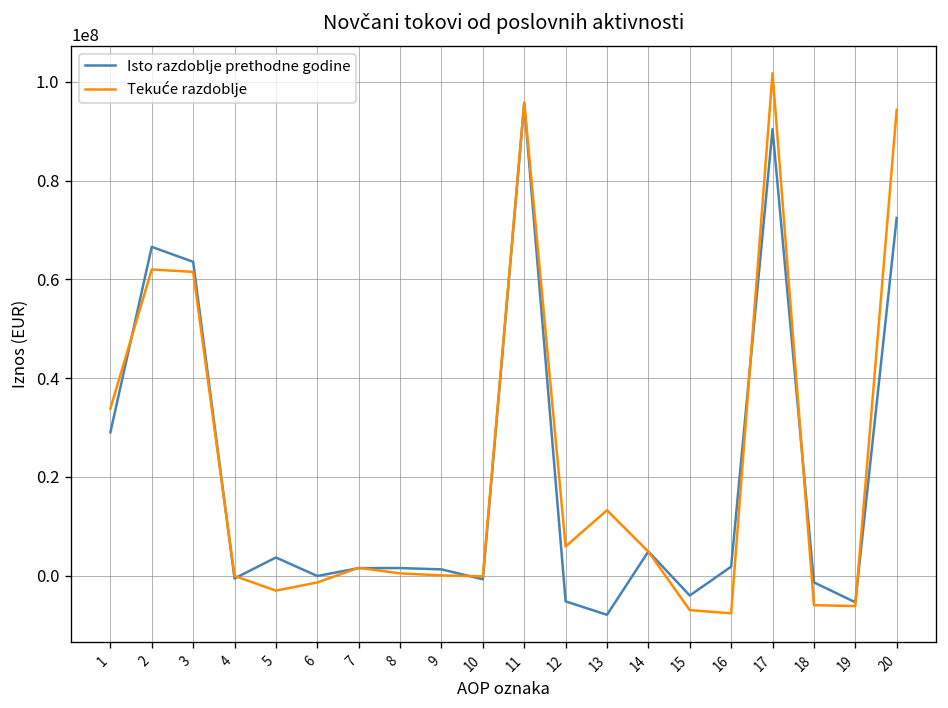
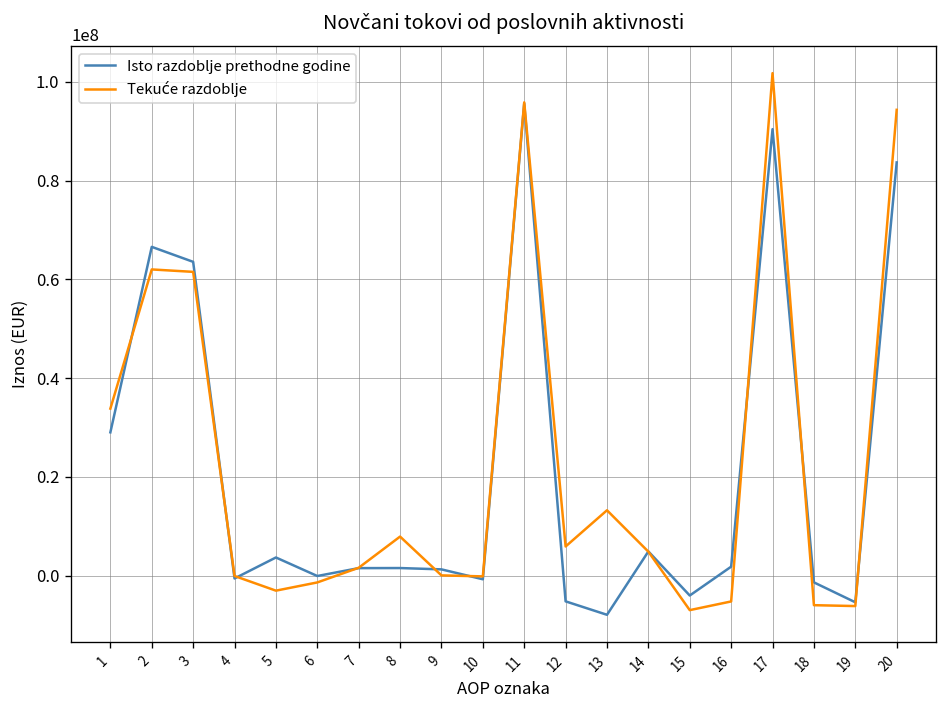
Tekuće razdoblje, 8: 0 -> 8000000
Tekuće razdoblje, 16: -8000000 -> -5000000
Isto razdoblje prethodne godine, 20: 72000000 -> 84000000
